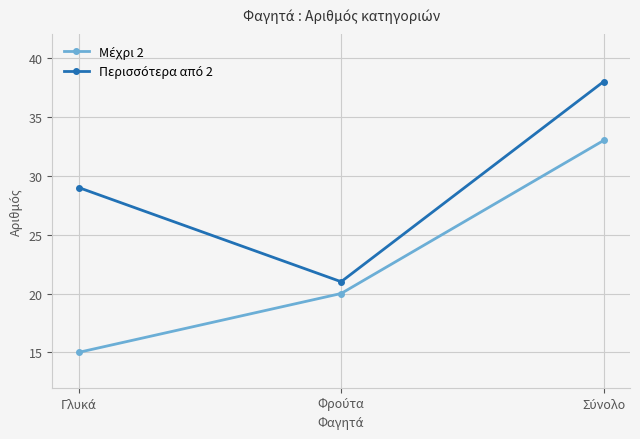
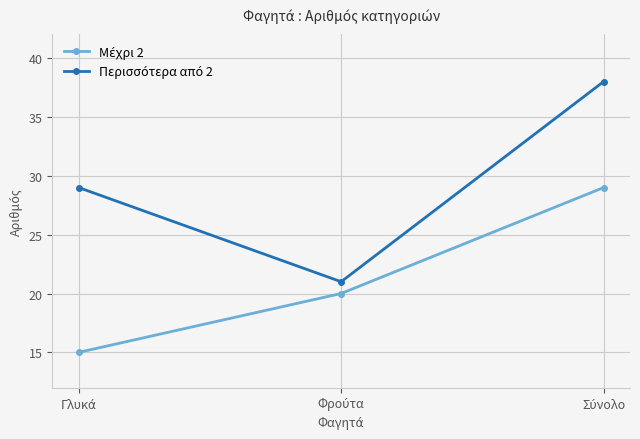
Μέχρι 2, Σύνολο: 33 -> 29
